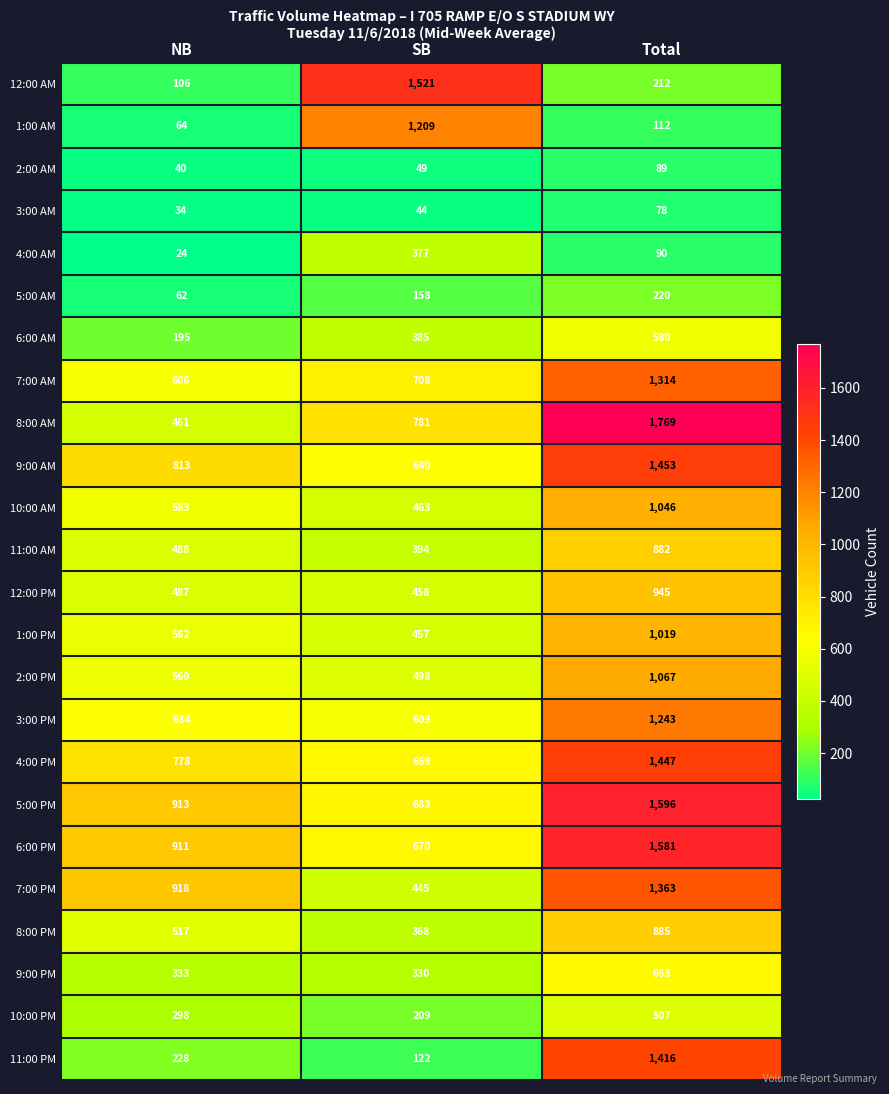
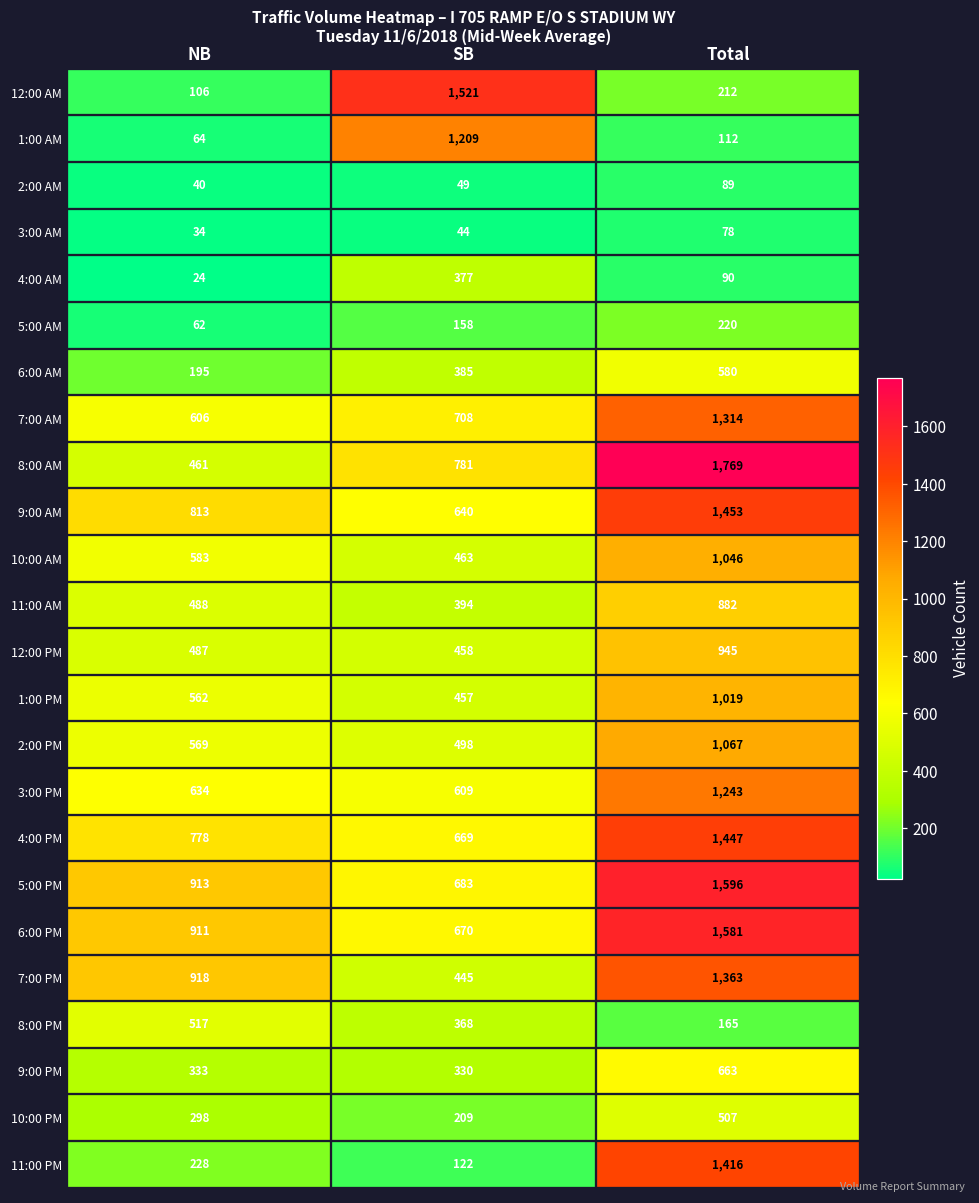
8:00 PM, Total: 885 -> 165
